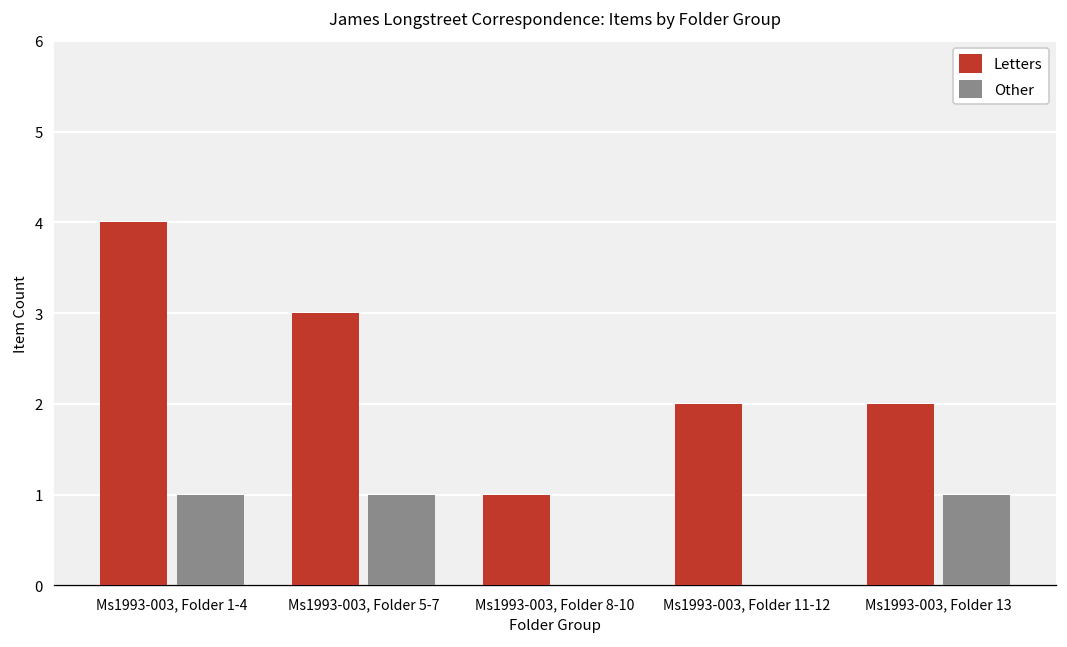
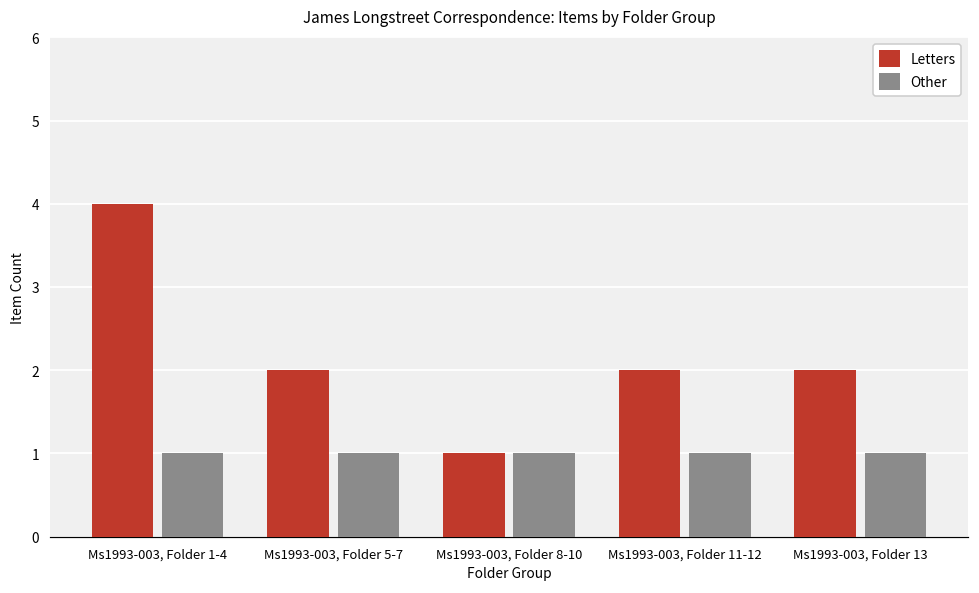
Letters, Ms1993-003, Folder 5-7: 3 -> 2
Other, Ms1993-003, Folder 8-10: 0 -> 1
Other, Ms1993-003, Folder 11-12: 0 -> 1
